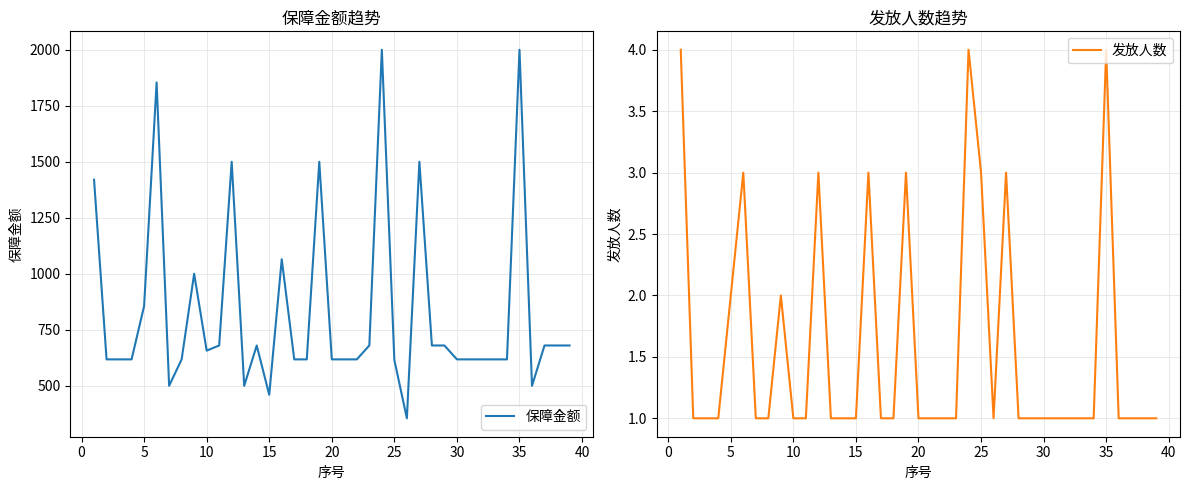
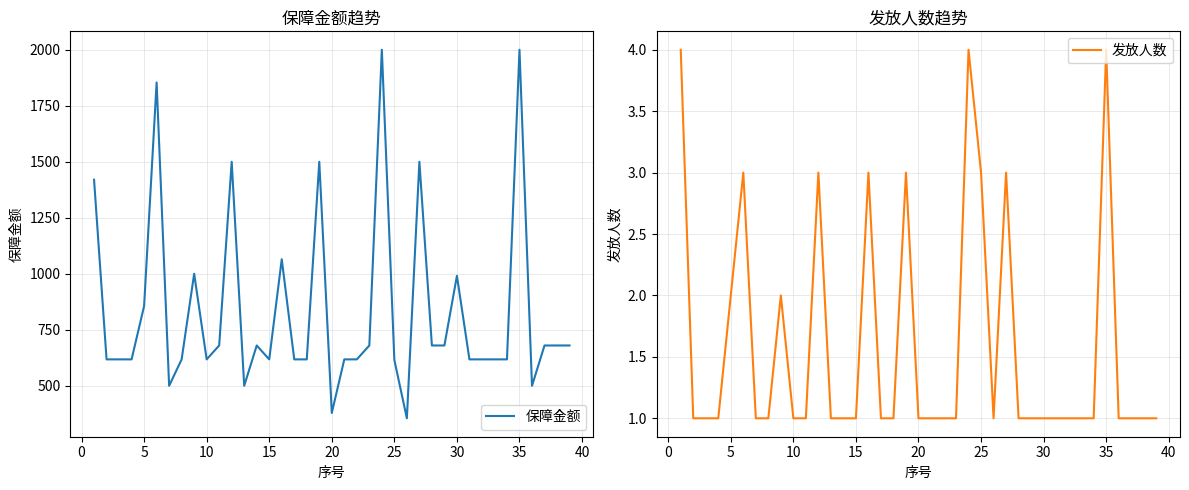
保障金额趋势, 10: 660 -> 620
保障金额趋势, 15: 460 -> 620
保障金额趋势, 20: 620 -> 380
保障金额趋势, 30: 620 -> 990
